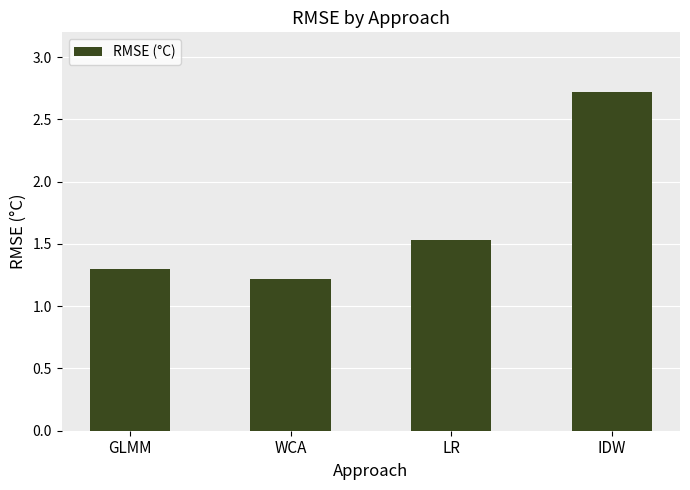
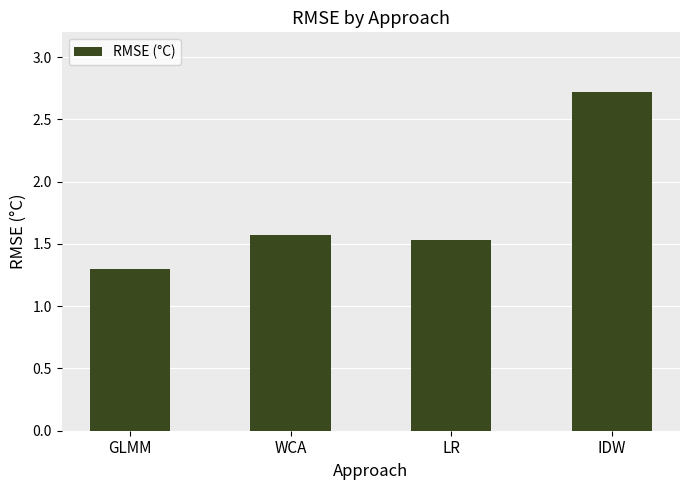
WCA: 1.22 -> 1.57
